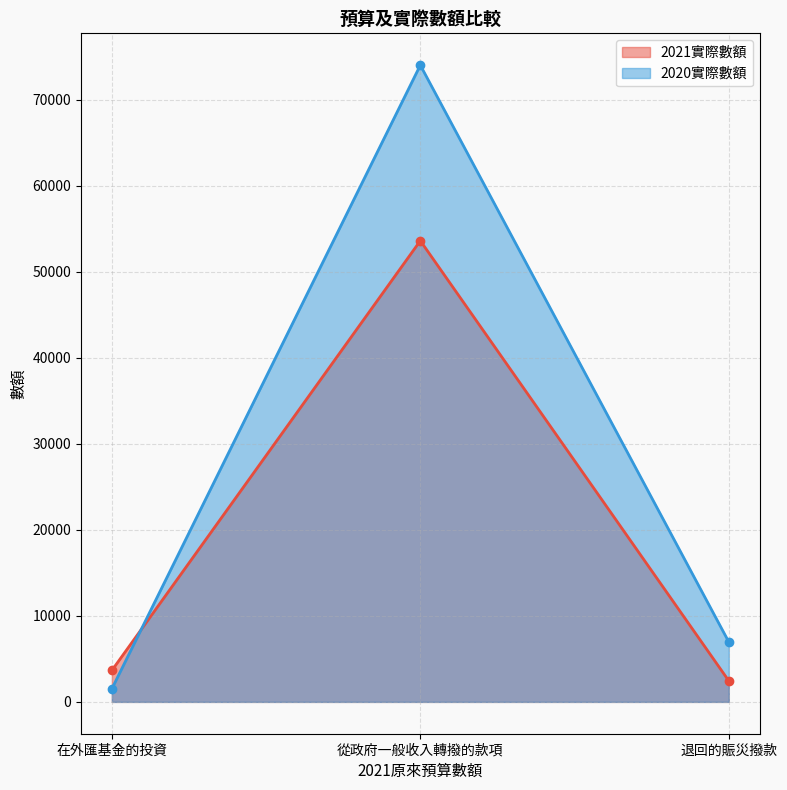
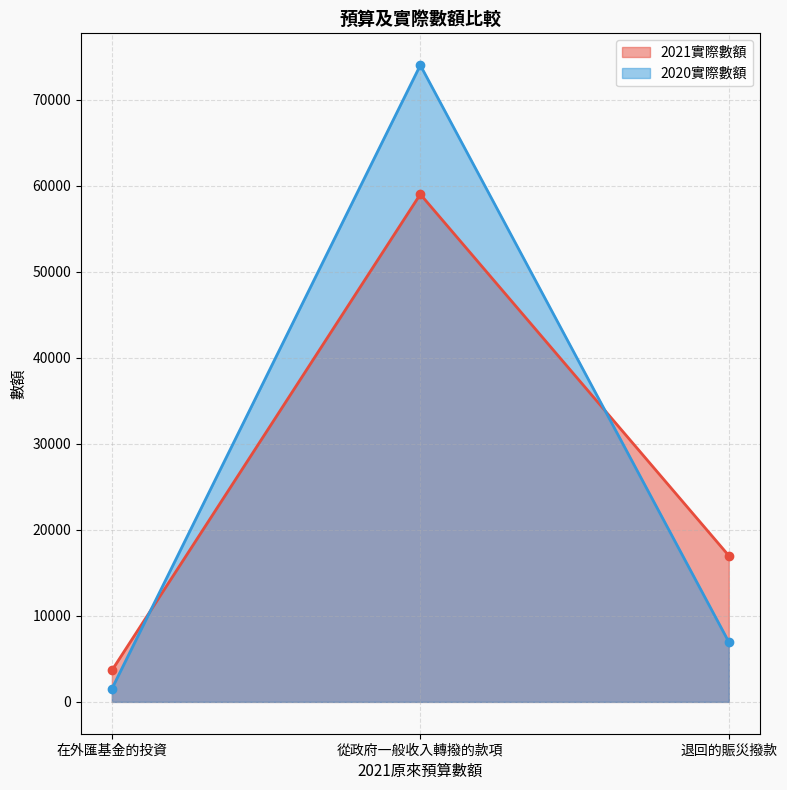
2021實際數額, 從政府一般收入轉撥的款項: 54000 -> 59000
2021實際數額, 退回的賑災撥款: 2000 -> 17000
